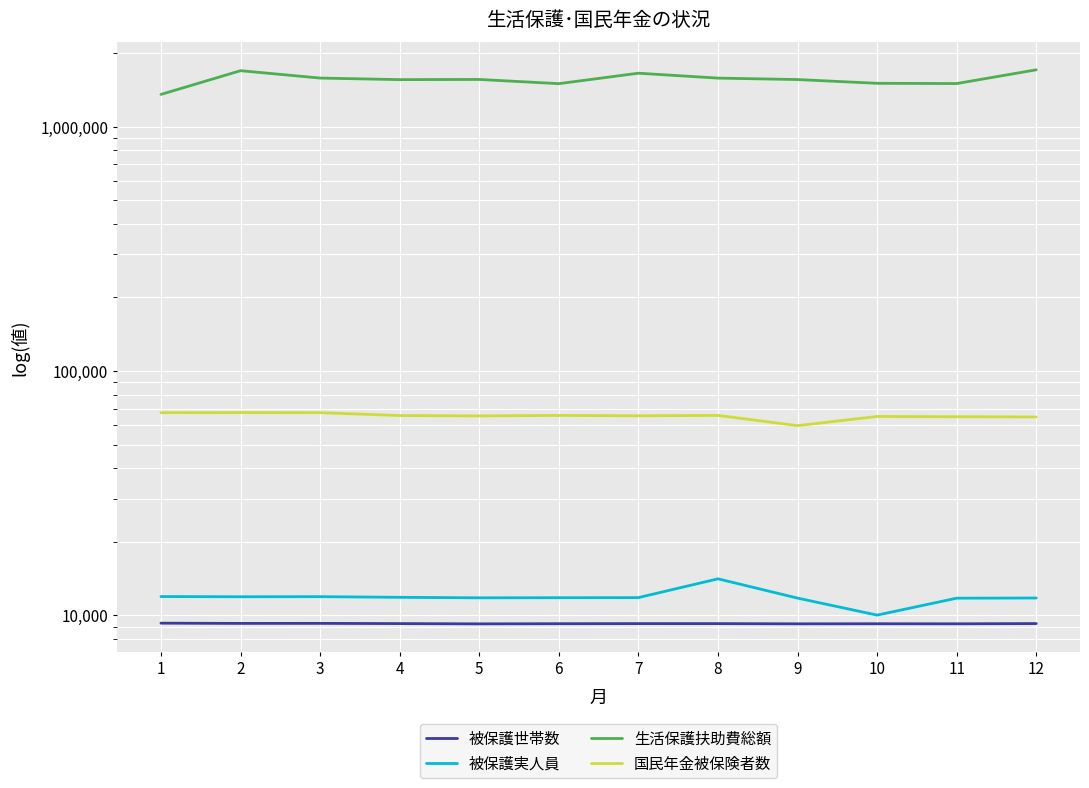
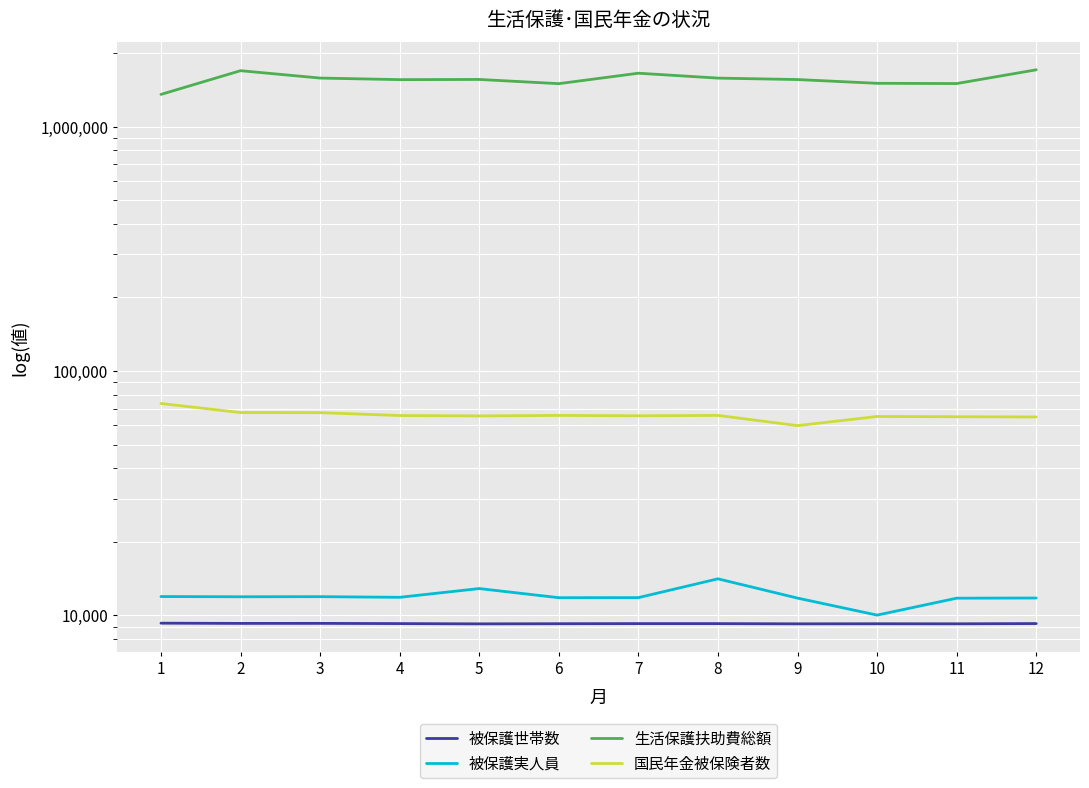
国民年金被保険者数, 1: 67,000 -> 74,000
被保護実人員, 5: 12,000 -> 13,000
